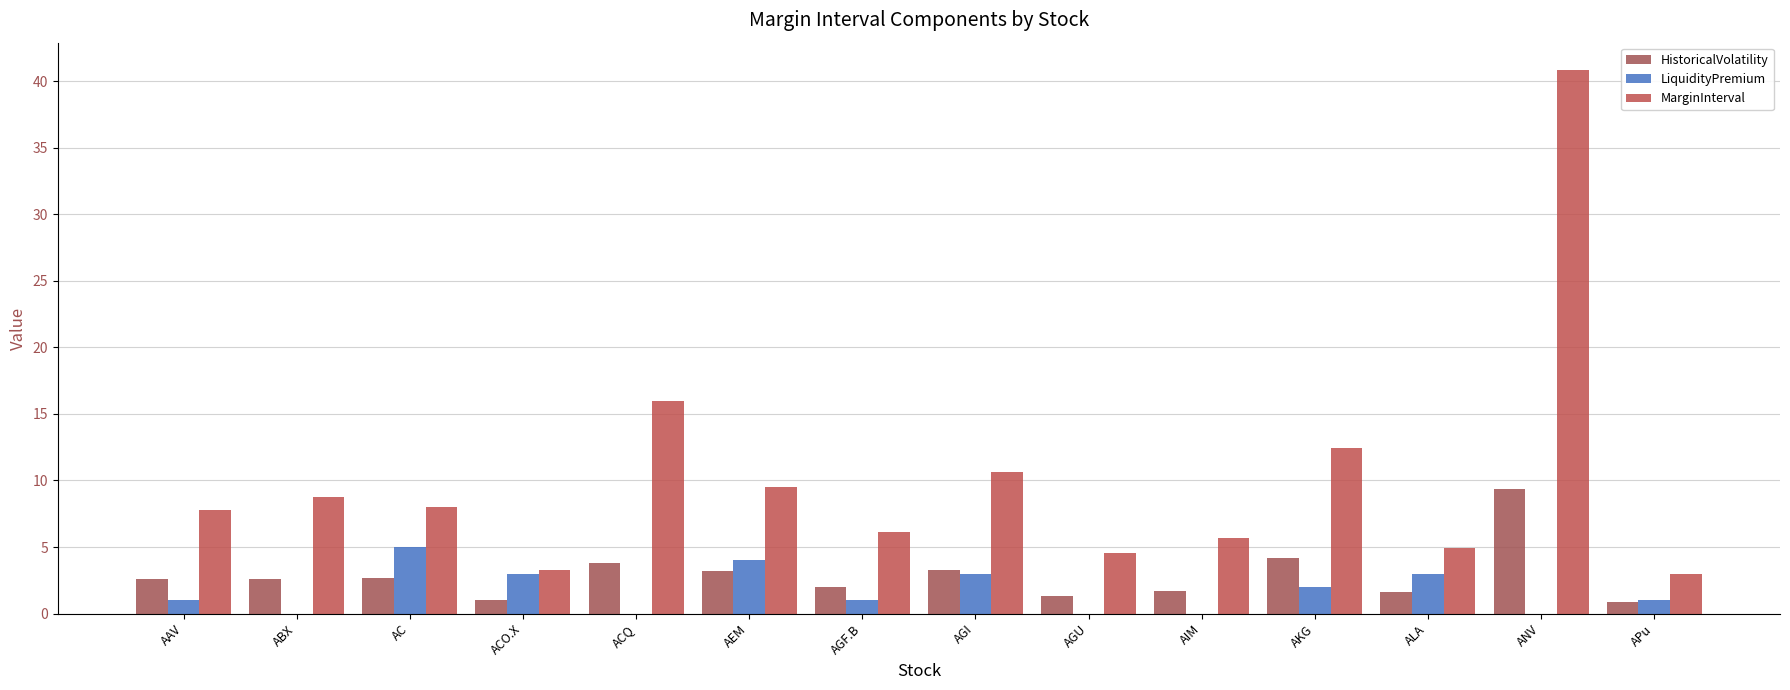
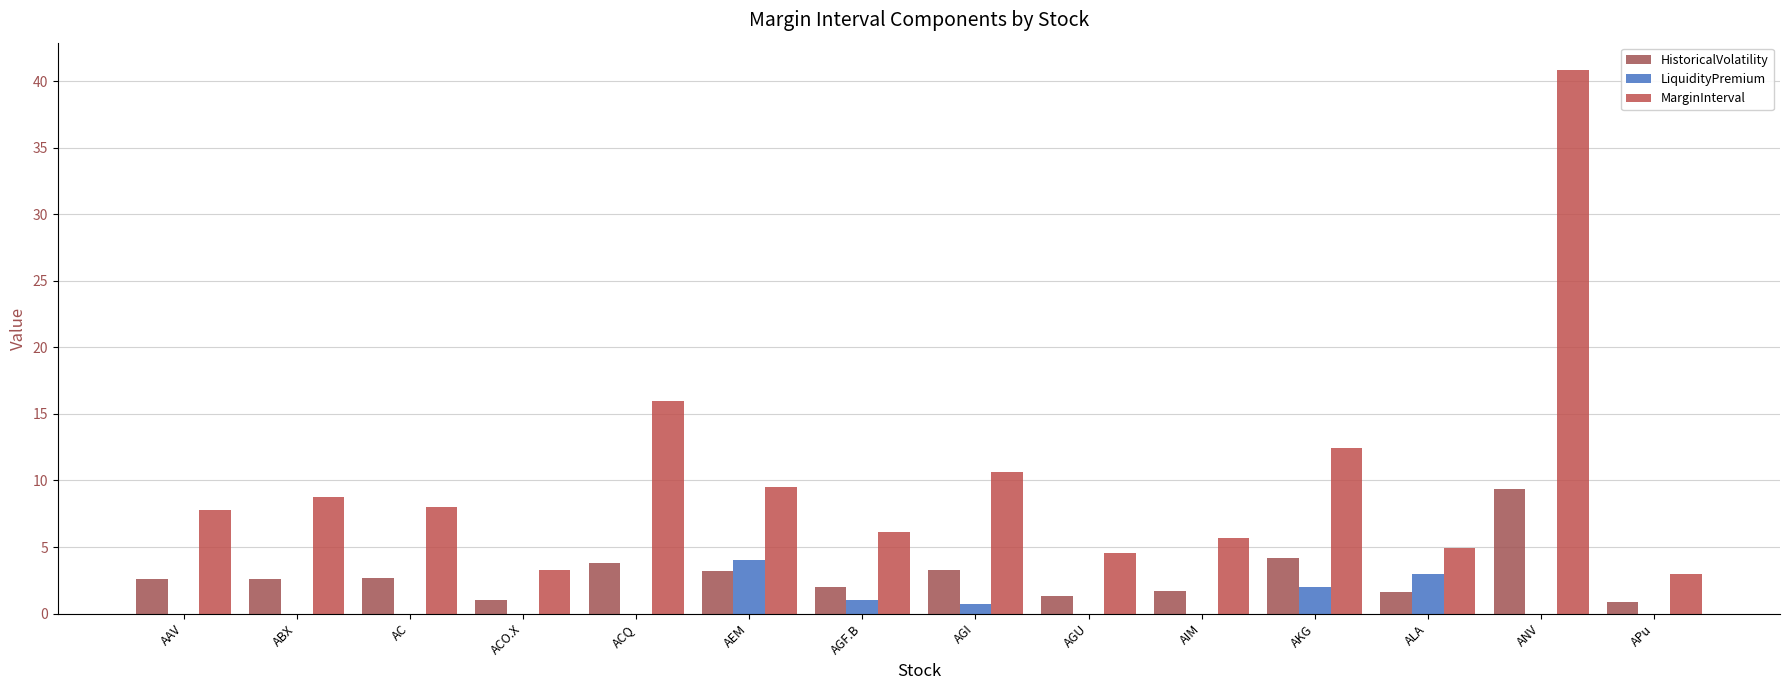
LiquidityPremium, AAV: 1 -> 0
LiquidityPremium, AC: 5 -> 0
LiquidityPremium, ACO.X: 3 -> 0
LiquidityPremium, AGI: 3.0 -> 0.7
LiquidityPremium, APu: 1 -> 0
